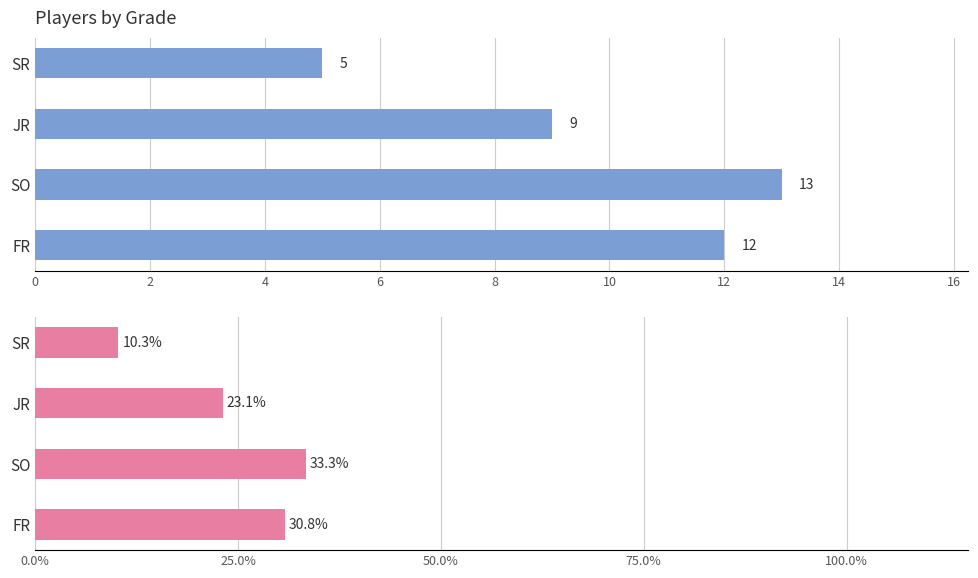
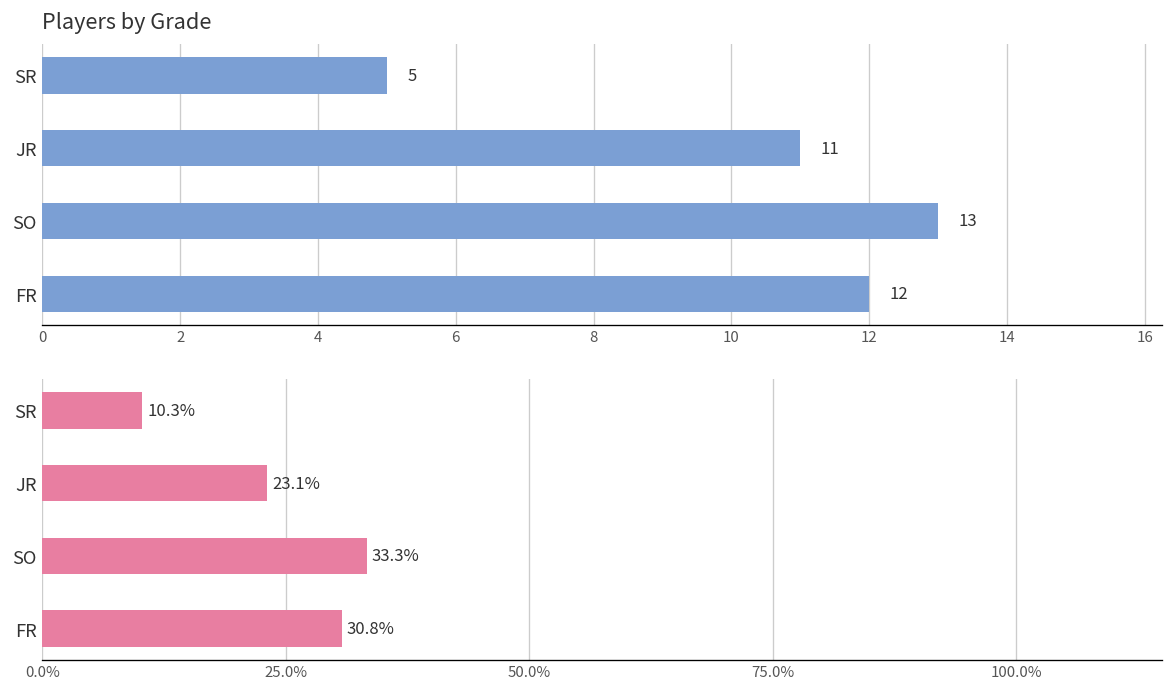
Players by Grade, JR: 9 -> 11
